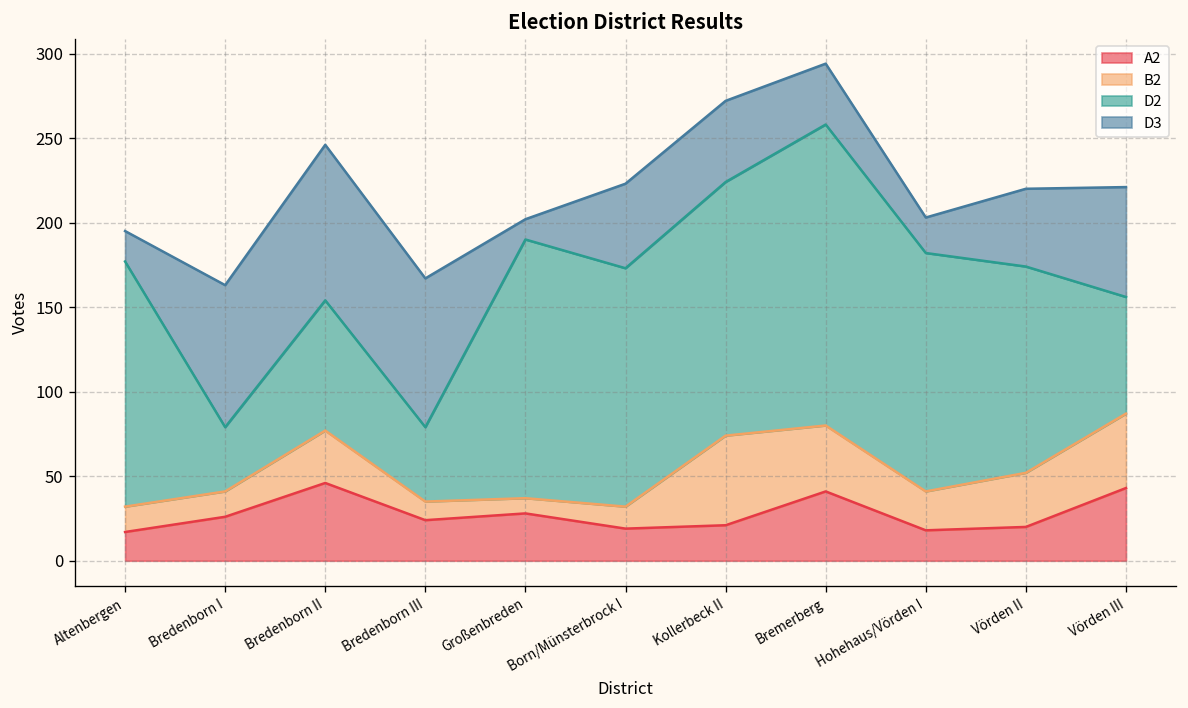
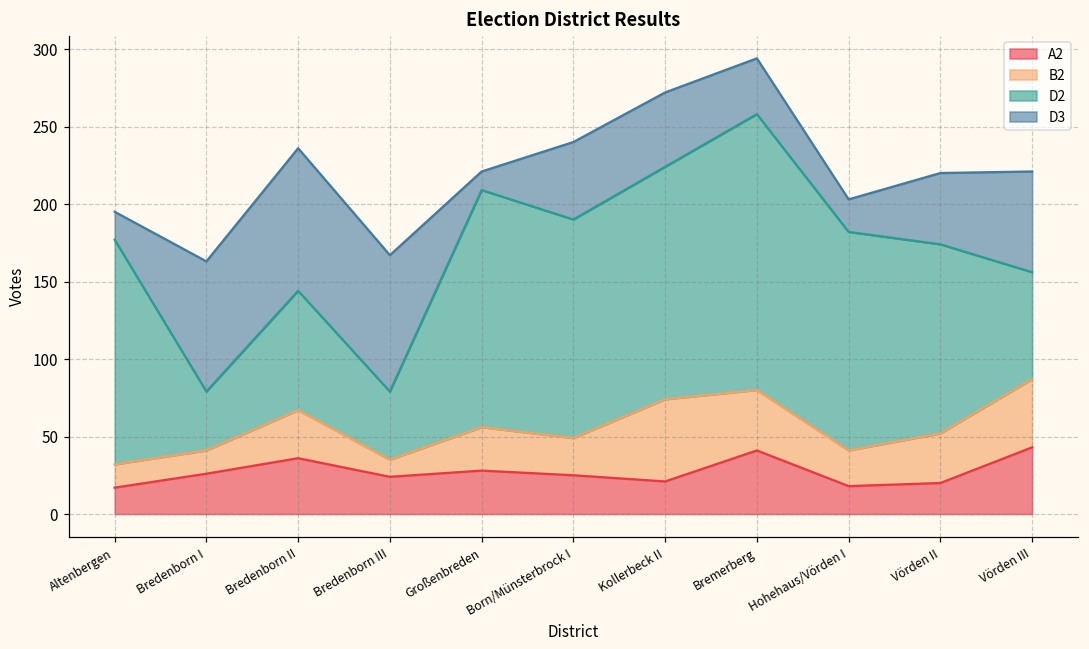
A2, Bredenborn II: 46 -> 36
B2, Großenbreden: 9 -> 28
A2, Born/Münsterbrock I: 19 -> 25
B2, Born/Münsterbrock I: 13 -> 24
